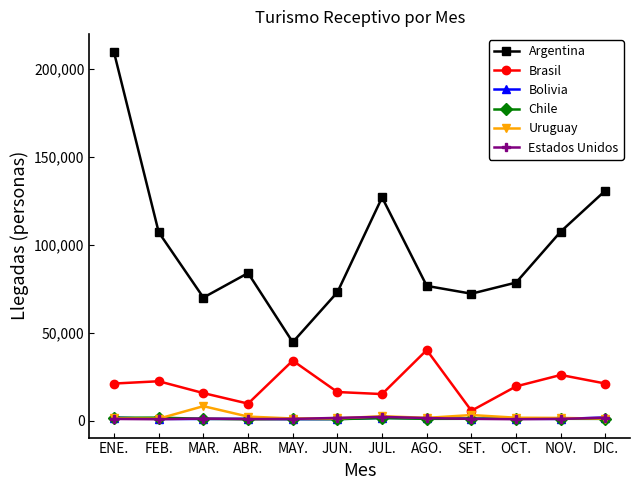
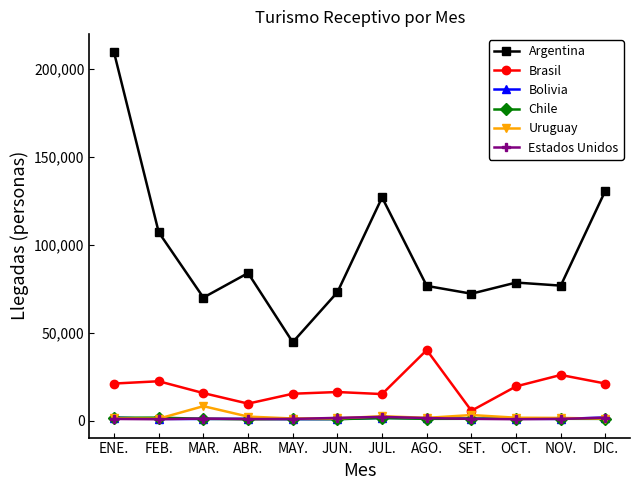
Brasil, MAY.: 34,000 -> 15,000
Argentina, NOV.: 108,000 -> 77,000
